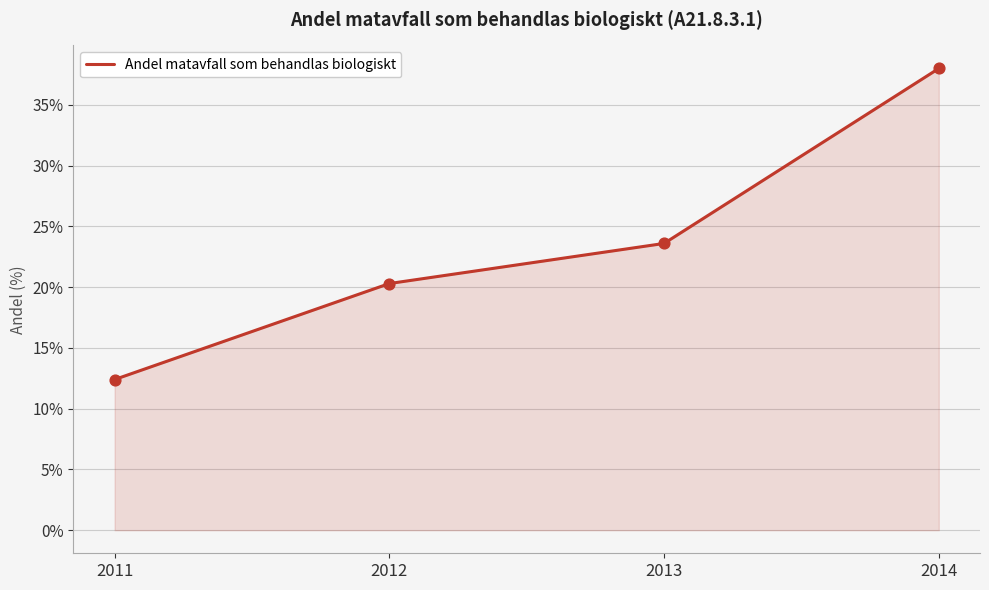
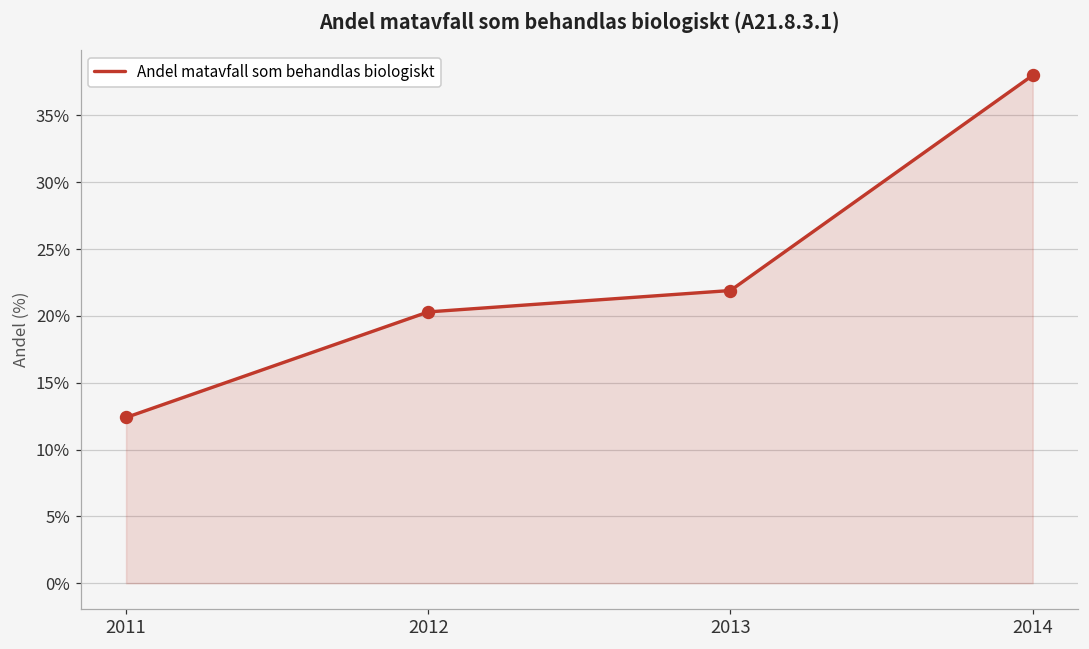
2013: 23.6% -> 21.9%
